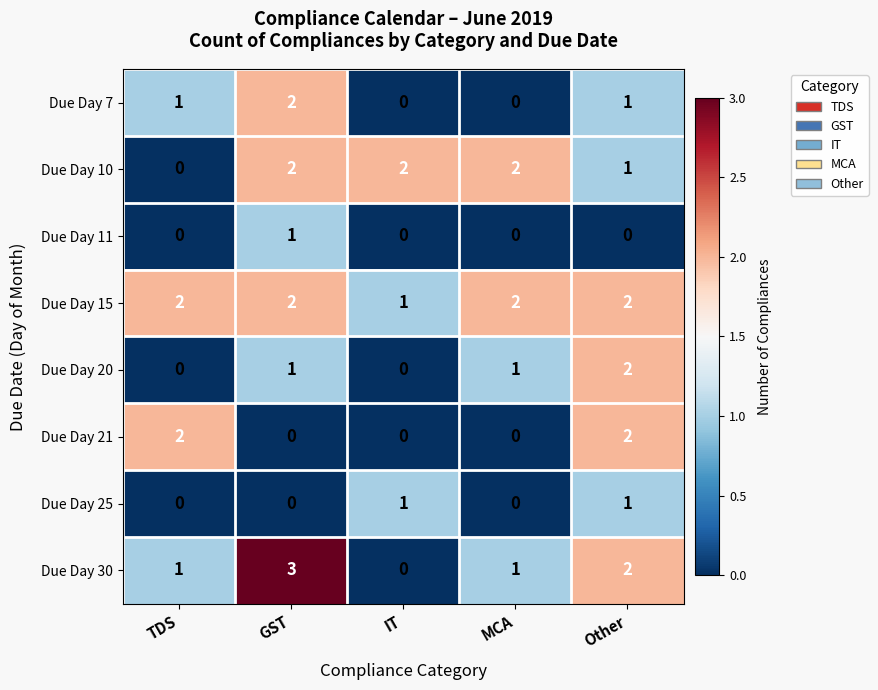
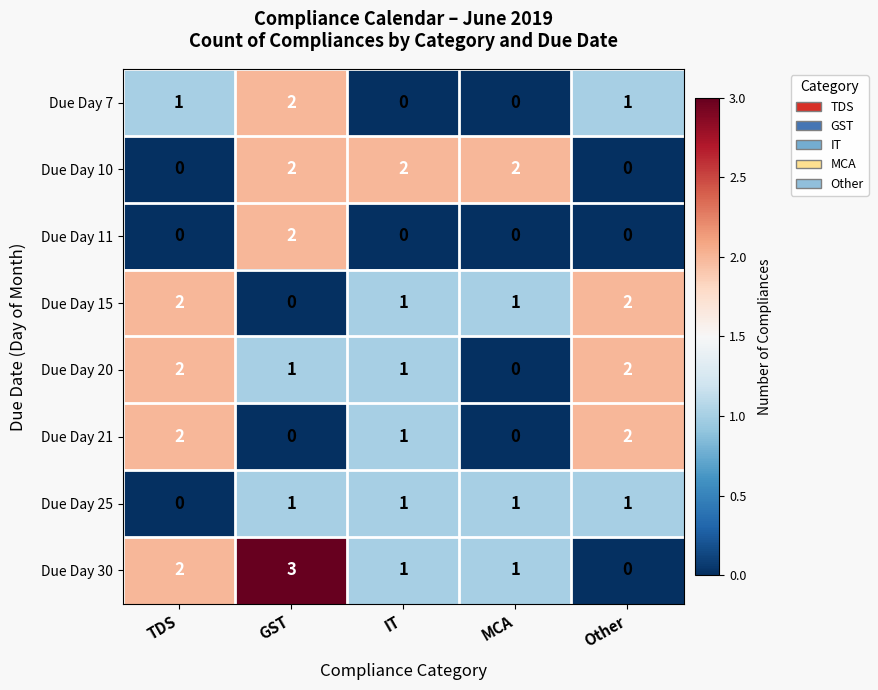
Due Day 10, Other: 1 -> 0
Due Day 11, GST: 1 -> 2
Due Day 15, GST: 2 -> 0
Due Day 15, MCA: 2 -> 1
Due Day 20, TDS: 0 -> 2
Due Day 20, IT: 0 -> 1
Due Day 20, MCA: 1 -> 0
Due Day 21, IT: 0 -> 1
Due Day 25, GST: 0 -> 1
Due Day 25, MCA: 0 -> 1
Due Day 30, TDS: 1 -> 2
Due Day 30, IT: 0 -> 1
Due Day 30, Other: 2 -> 0
